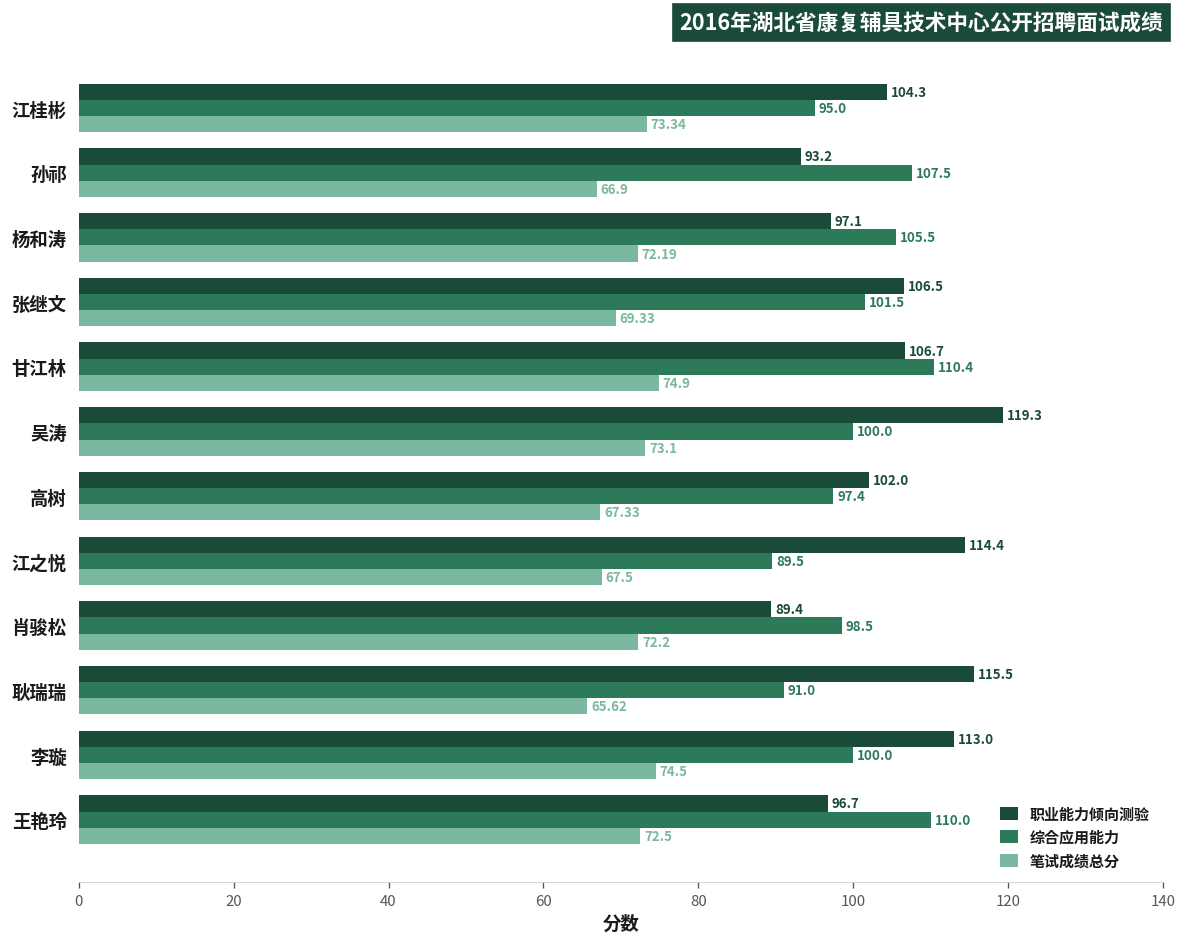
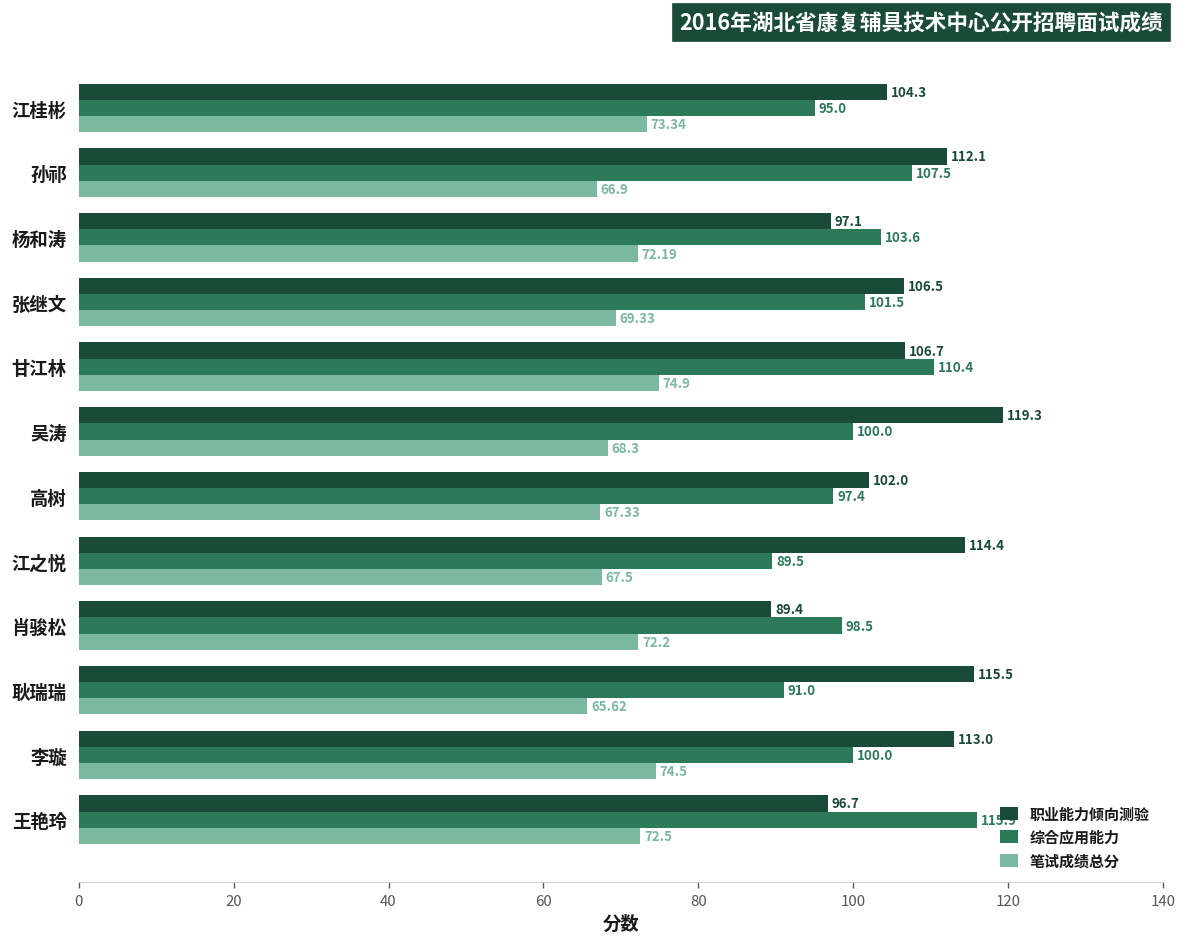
职业能力倾向测验, 孙祁: 93.2 -> 112.1
综合应用能力, 杨和涛: 105.5 -> 103.6
笔试成绩总分, 吴涛: 73.1 -> 68.3
综合应用能力, 王艳玲: 110.0 -> 115.9
